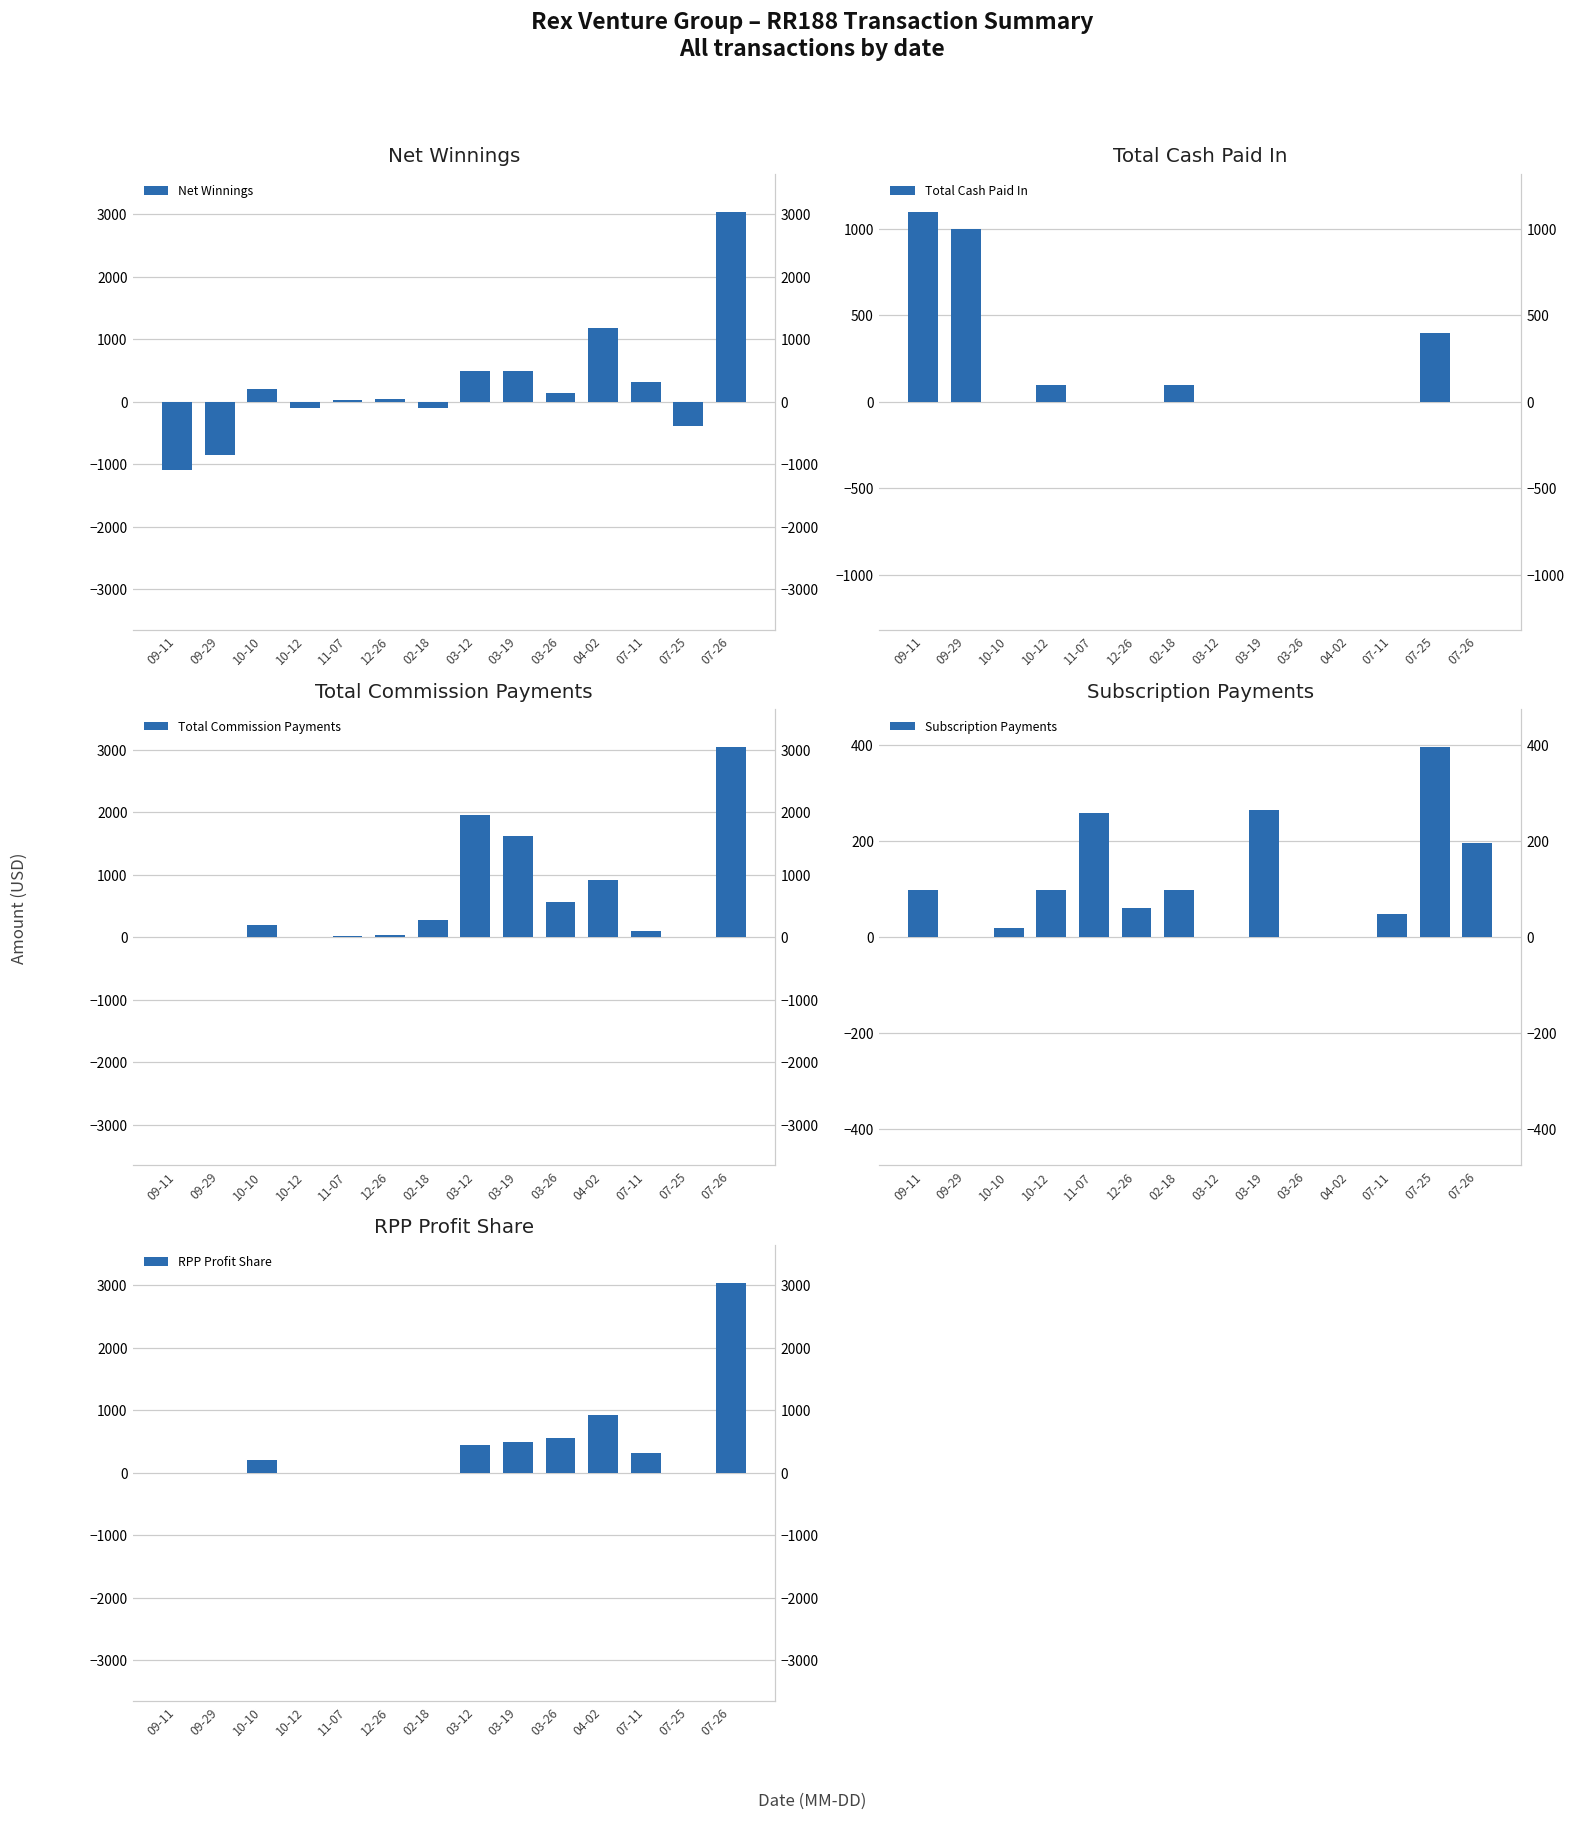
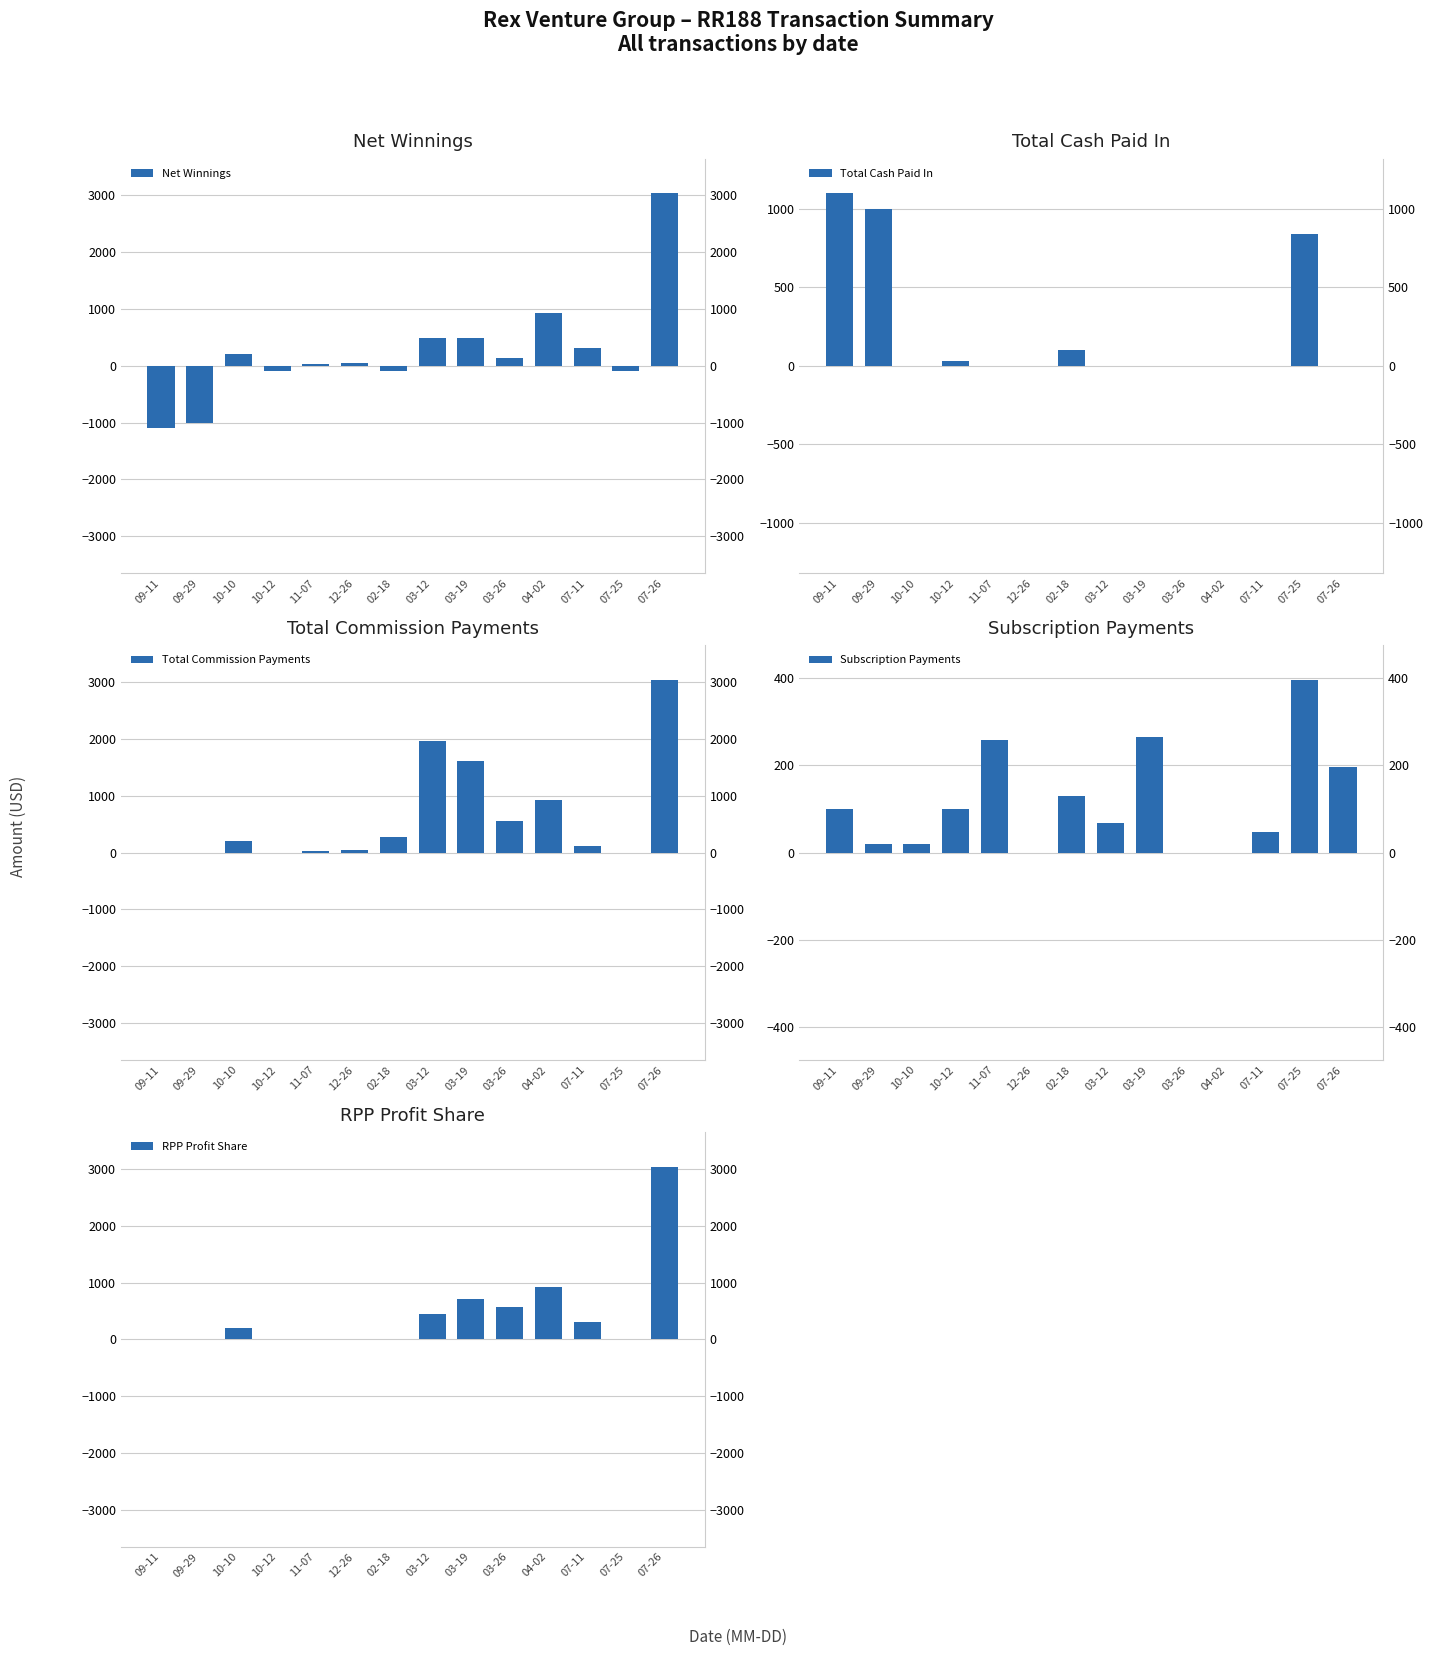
Net Winnings, 09-29: -900 -> -1000
Net Winnings, 04-02: 1200 -> 900
Net Winnings, 07-25: -400 -> -100
Total Cash Paid In, 10-12: 100 -> 30
Total Cash Paid In, 07-25: 400 -> 840
Subscription Payments, 09-29: 0 -> 20
Subscription Payments, 12-26: 60 -> 0
Subscription Payments, 02-18: 100 -> 130
Subscription Payments, 03-12: 0 -> 70
RPP Profit Share, 03-19: 500 -> 700
